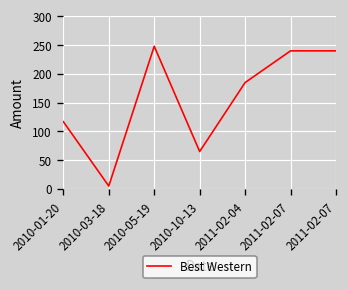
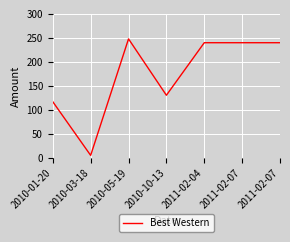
2010-10-13: 70 -> 130
2011-02-04: 180 -> 240
